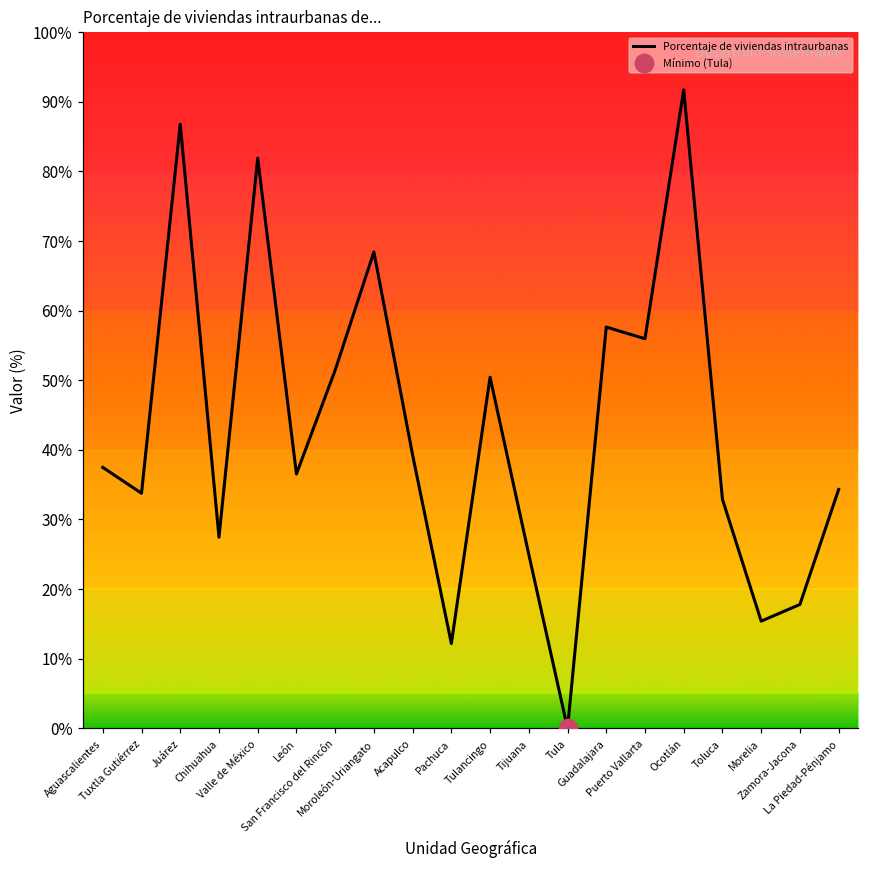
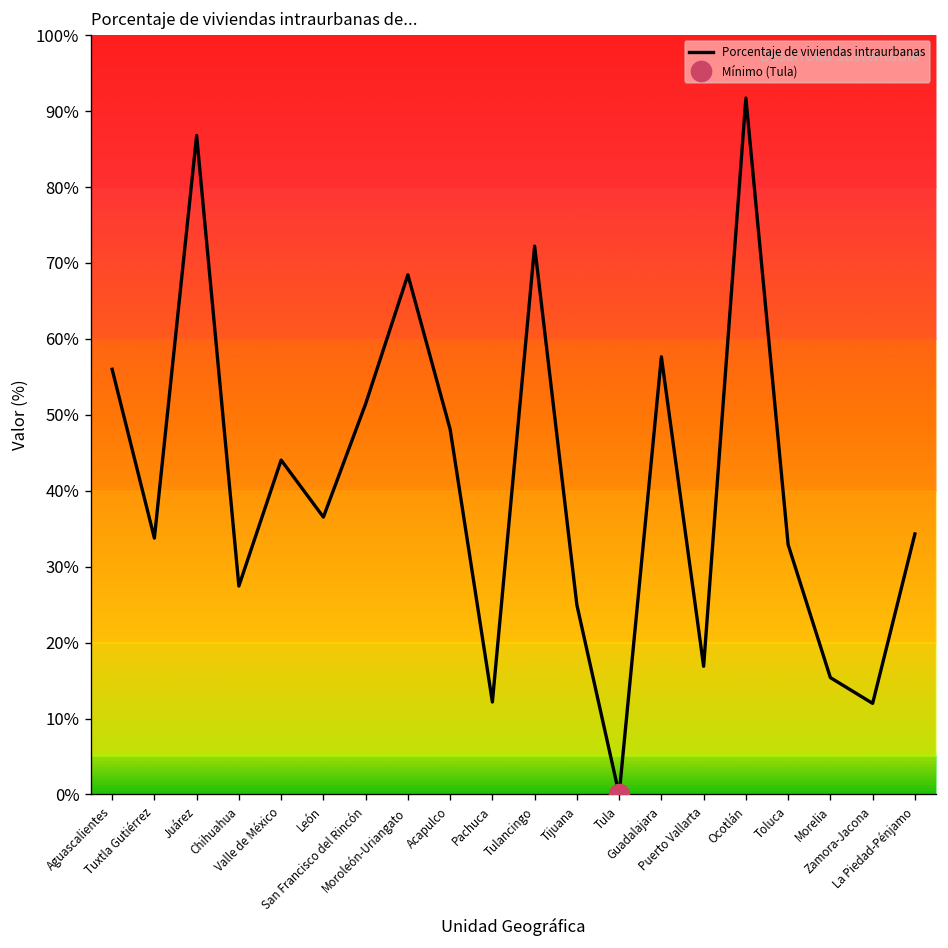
Porcentaje de viviendas intraurbanas, Aguascalientes: 37% -> 56%
Porcentaje de viviendas intraurbanas, Valle de México: 82% -> 44%
Porcentaje de viviendas intraurbanas, Acapulco: 39% -> 48%
Porcentaje de viviendas intraurbanas, Tulancingo: 50% -> 72%
Porcentaje de viviendas intraurbanas, Puerto Vallarta: 56% -> 17%
Porcentaje de viviendas intraurbanas, Zamora-Jacona: 18% -> 12%
